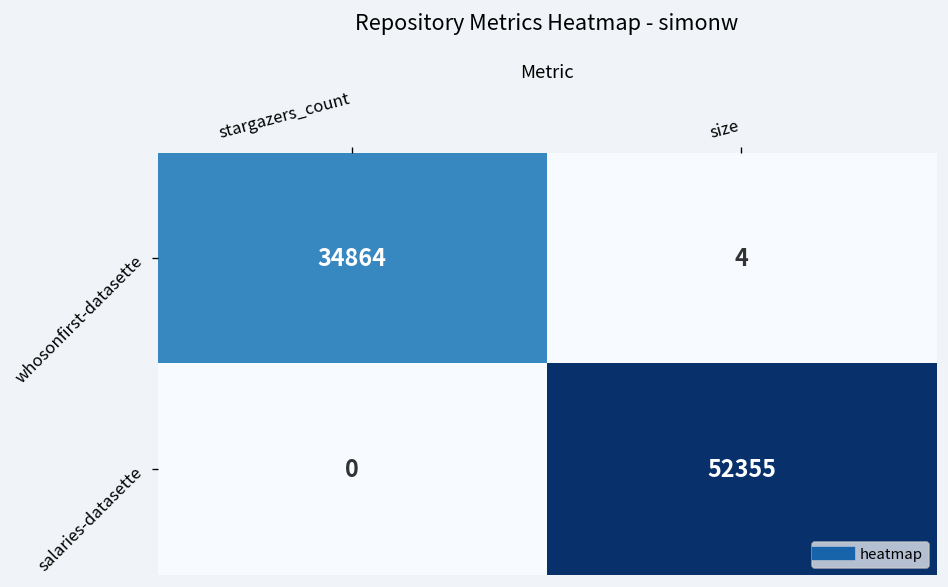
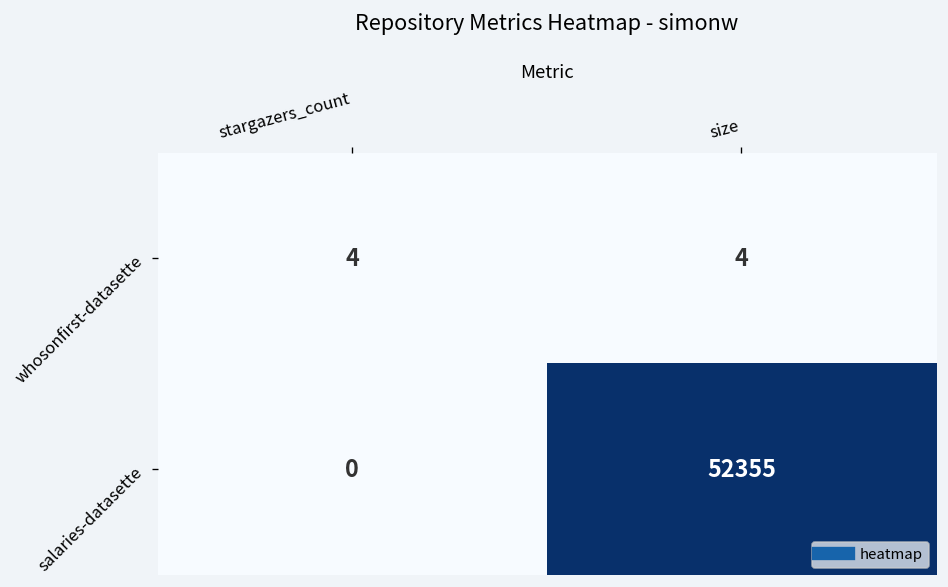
whosonfirst-datasette, stargazers_count: 34864 -> 4
